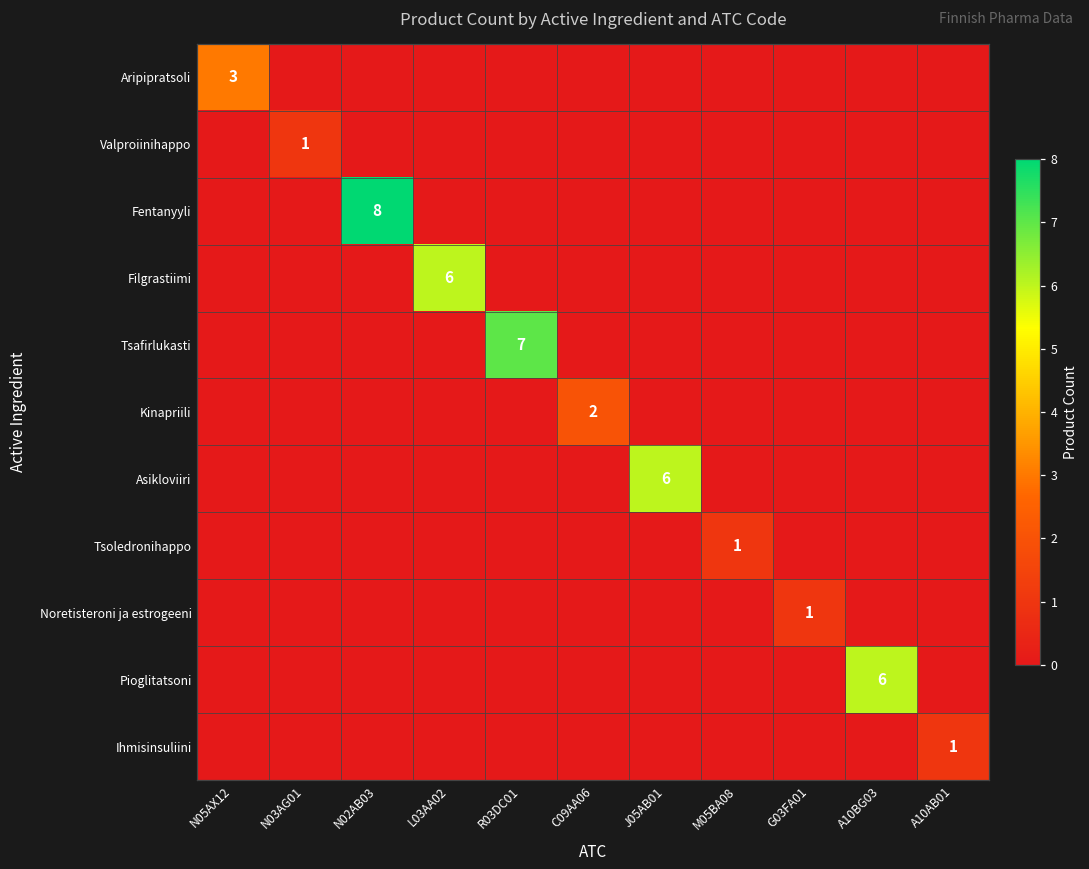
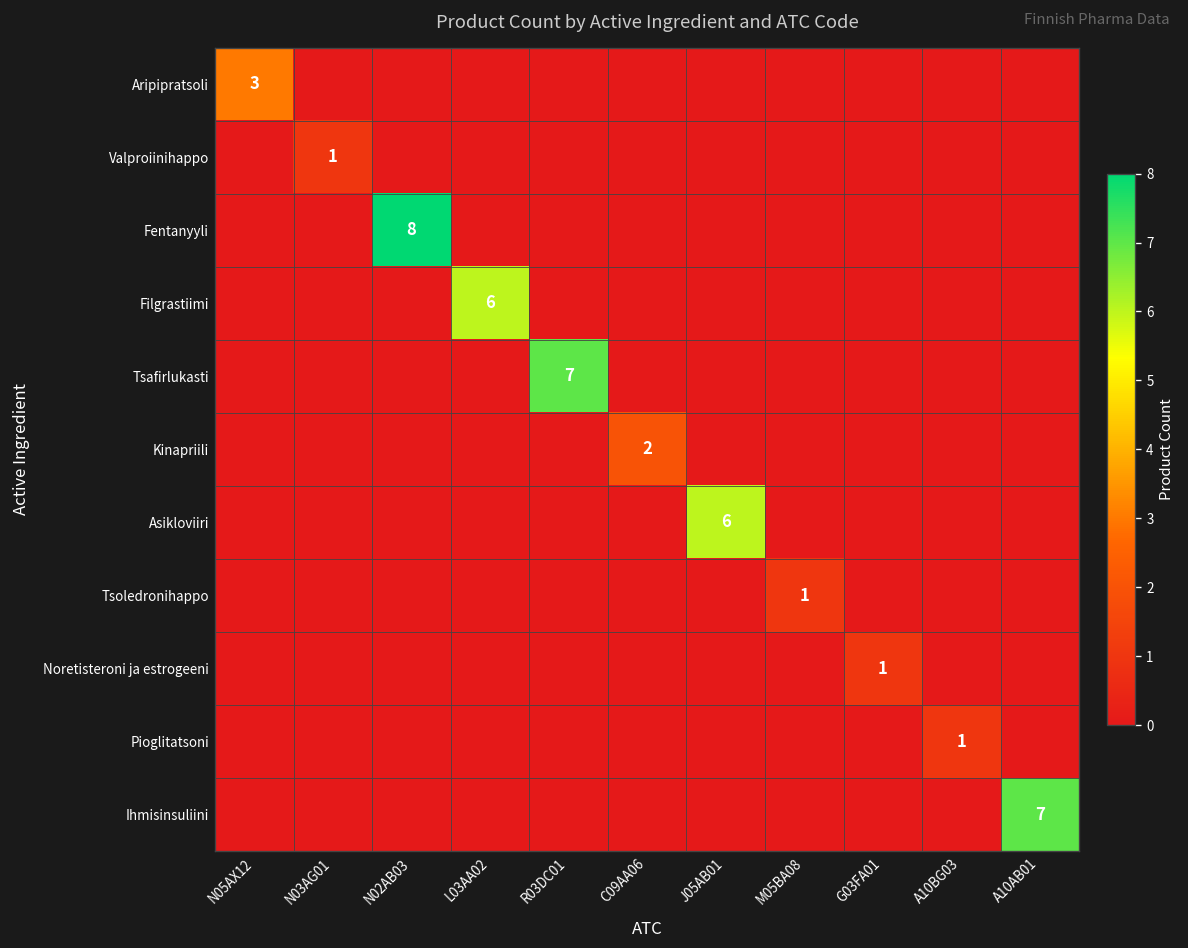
Pioglitatsoni, A10BG03: 6 -> 1
Ihmisinsuliini, A10AB01: 1 -> 7
